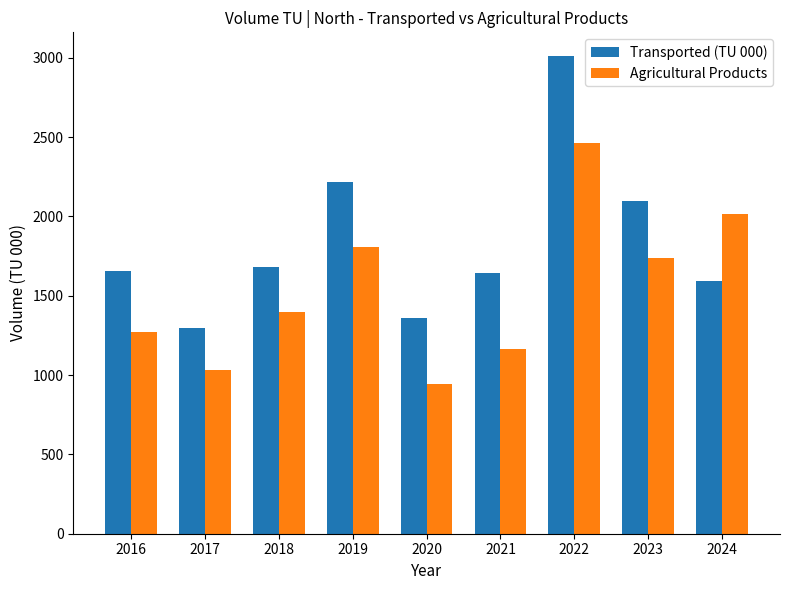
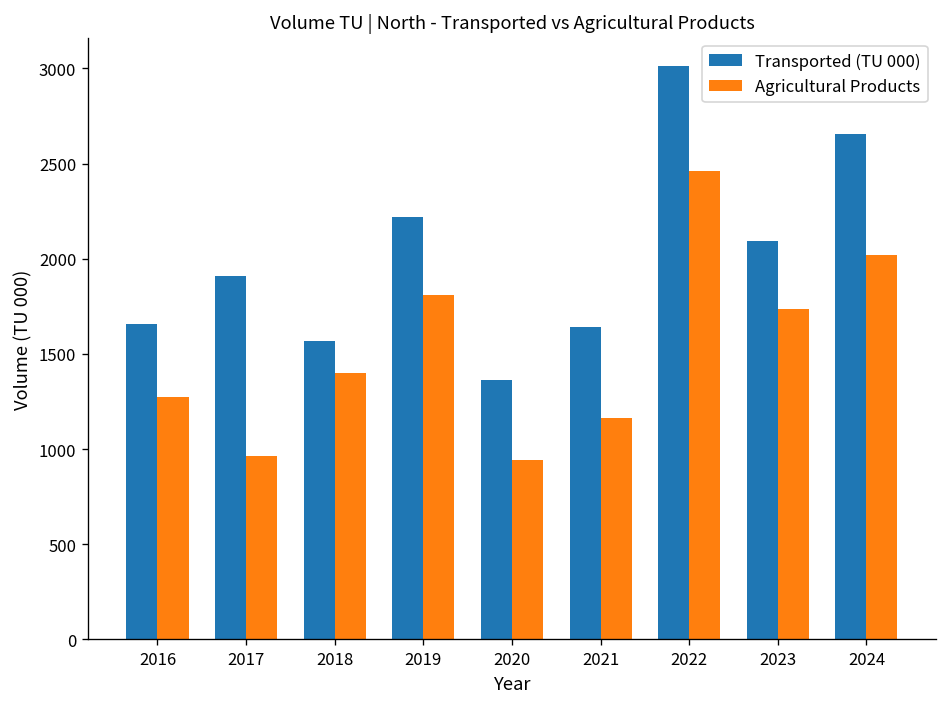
Transported (TU 000), 2017: 1300 -> 1910
Agricultural Products, 2017: 1030 -> 960
Transported (TU 000), 2018: 1680 -> 1570
Transported (TU 000), 2024: 1590 -> 2650
